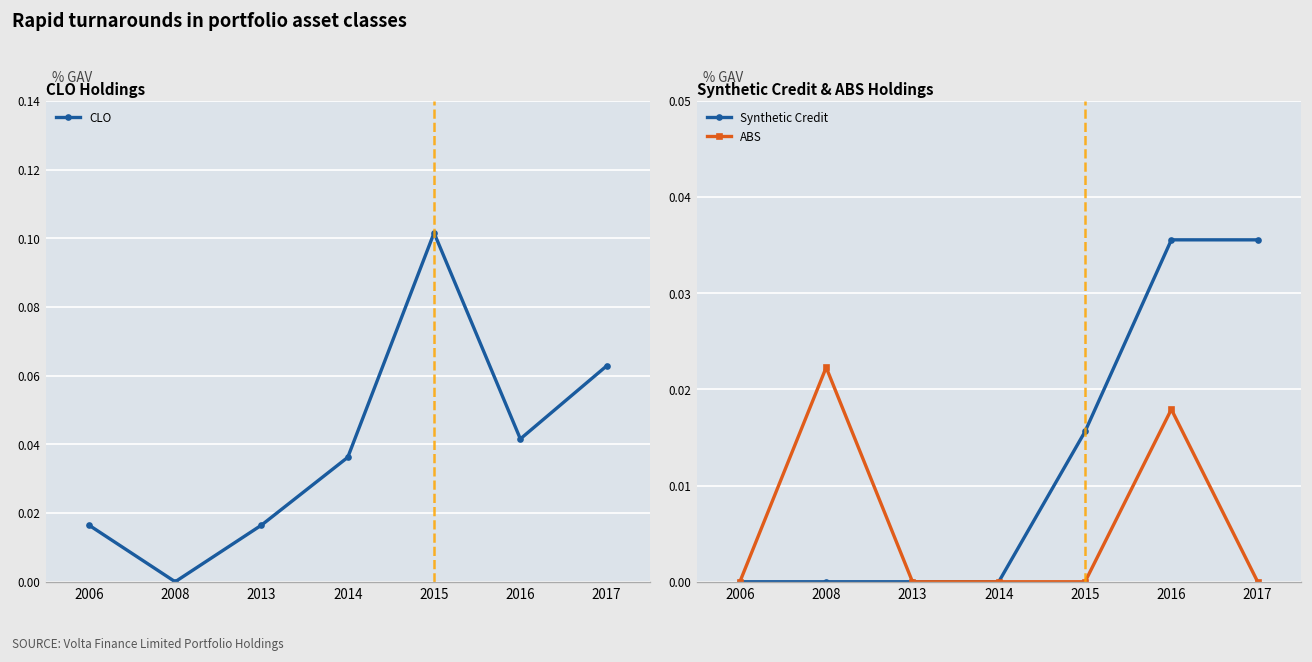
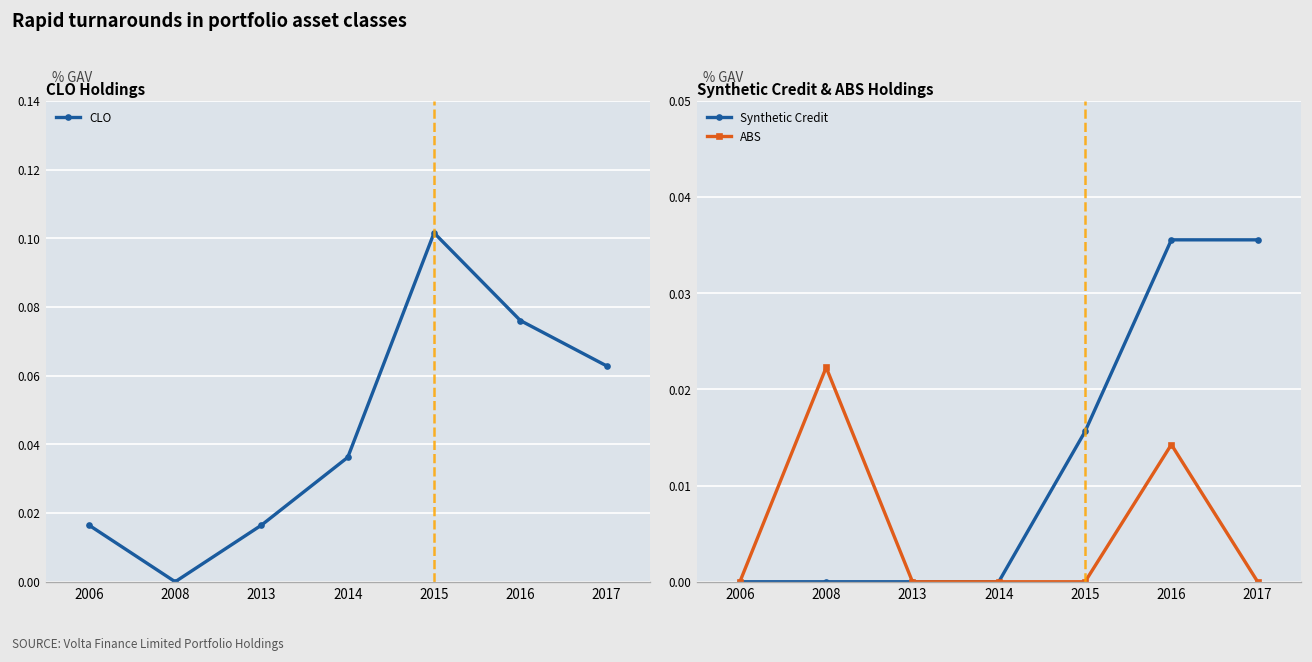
CLO Holdings, 2016: 0.042 -> 0.076
Synthetic Credit & ABS Holdings, ABS, 2016: 0.018 -> 0.014
